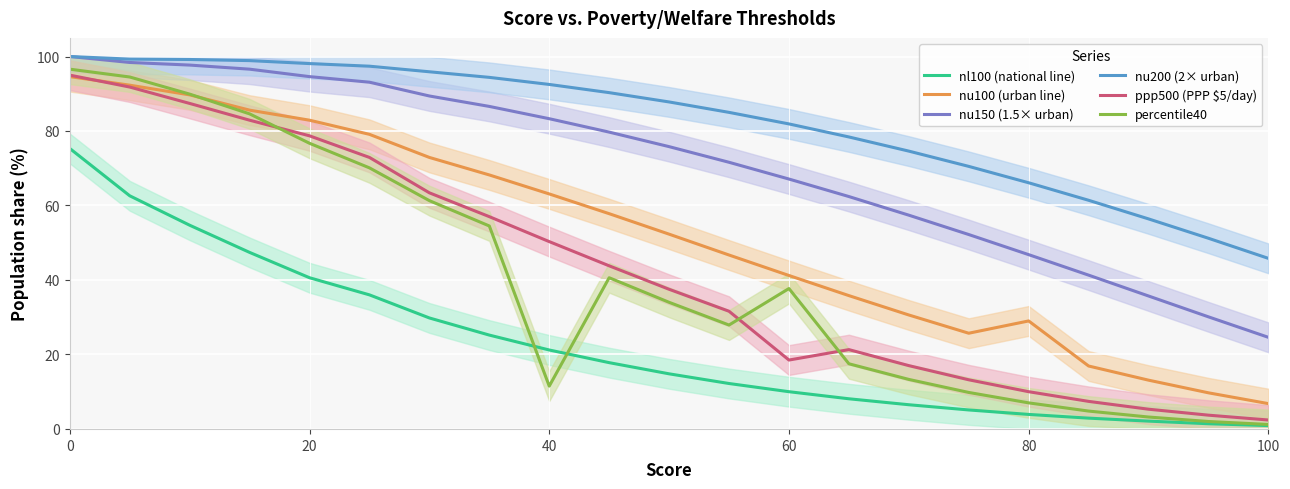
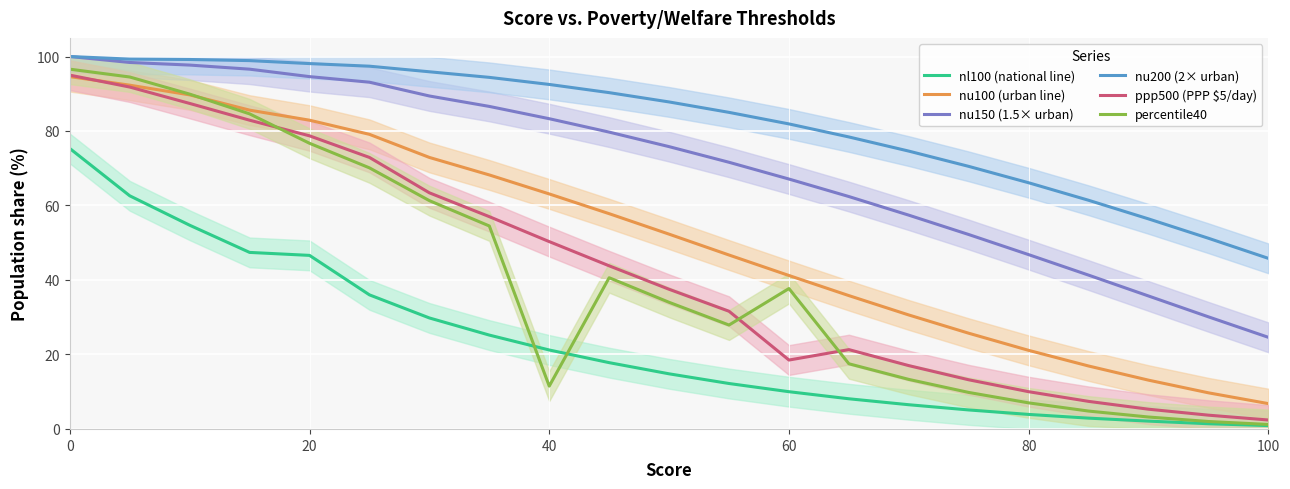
nl100 (national line), 20: 41 -> 47
nu100 (urban line), 80: 29 -> 21
